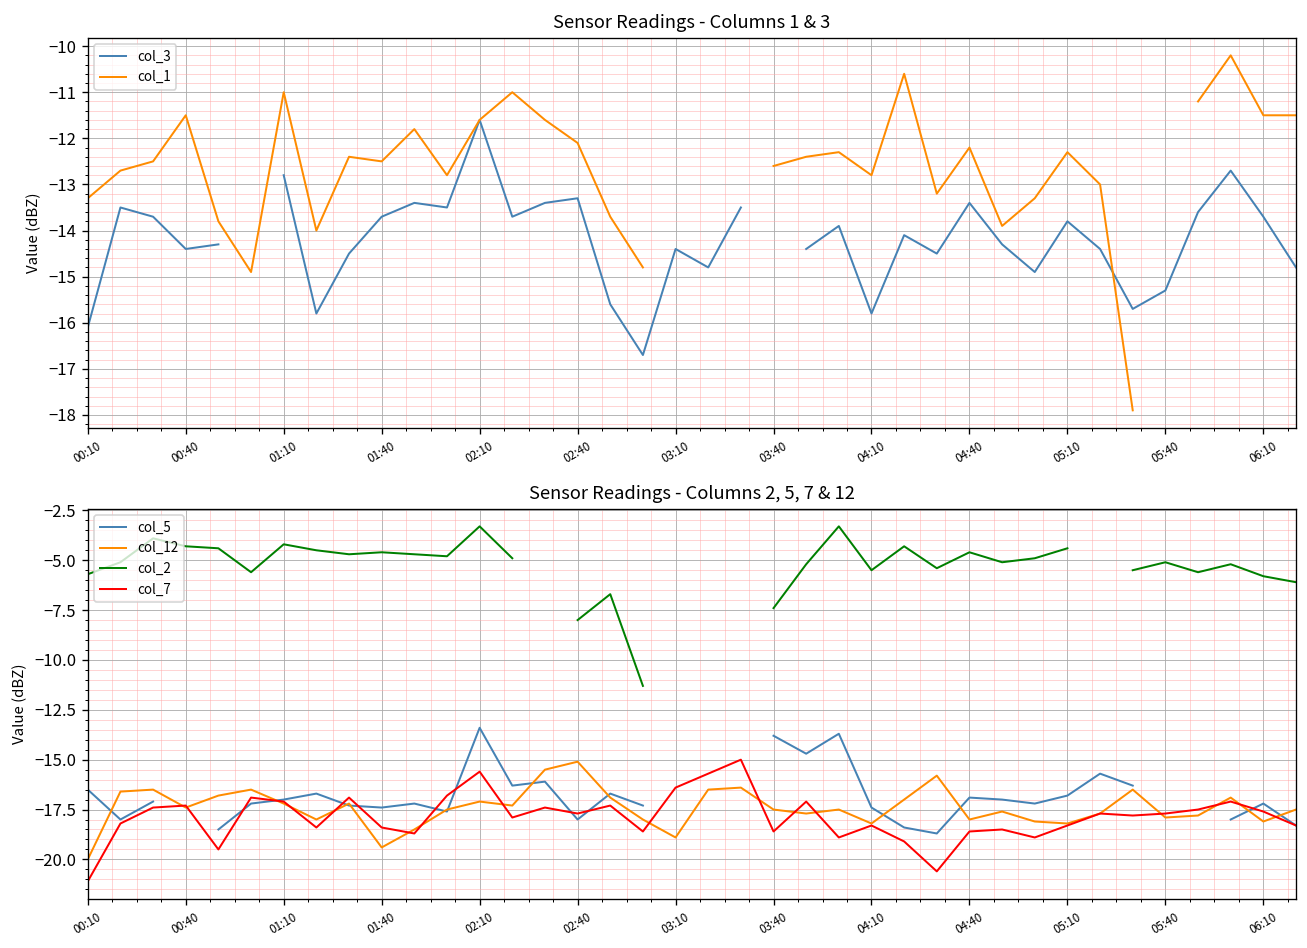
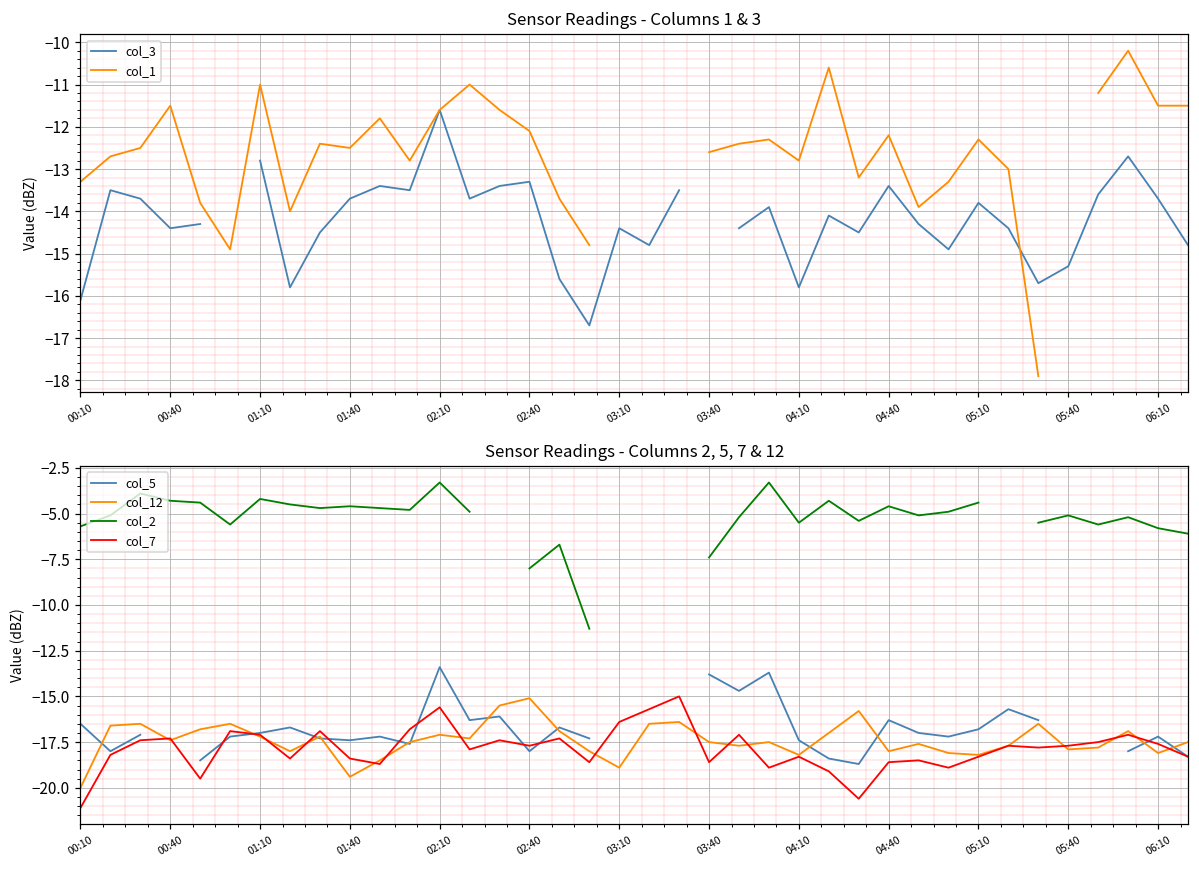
Sensor Readings - Columns 2, 5, 7 & 12, col_5, 04:40: -16.9 -> -16.3
